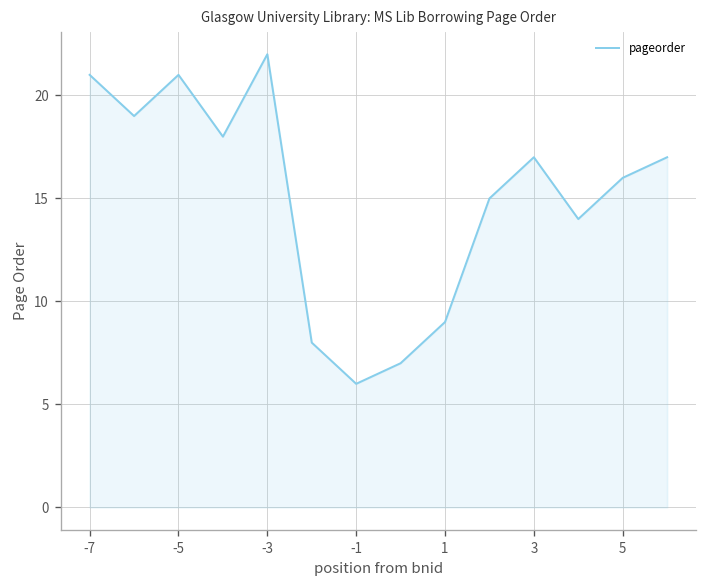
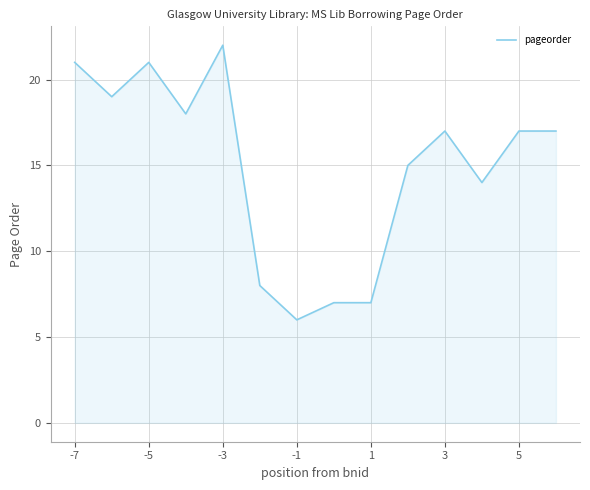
1: 9 -> 7
5: 16 -> 17
